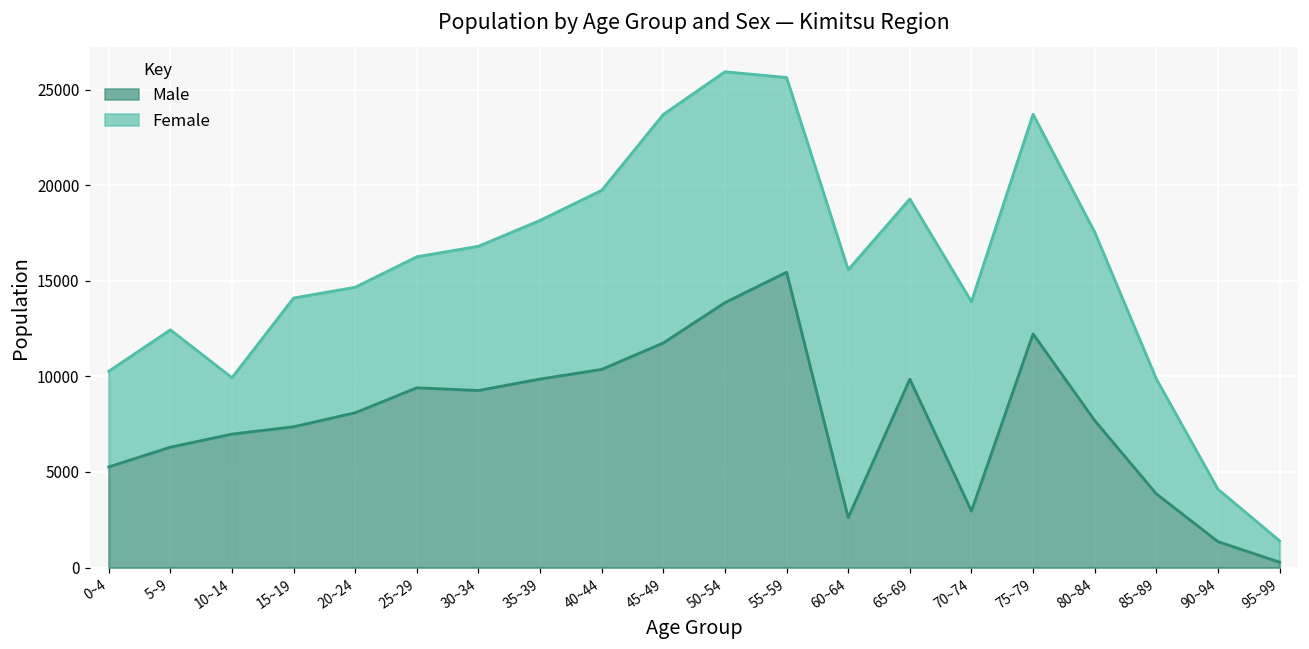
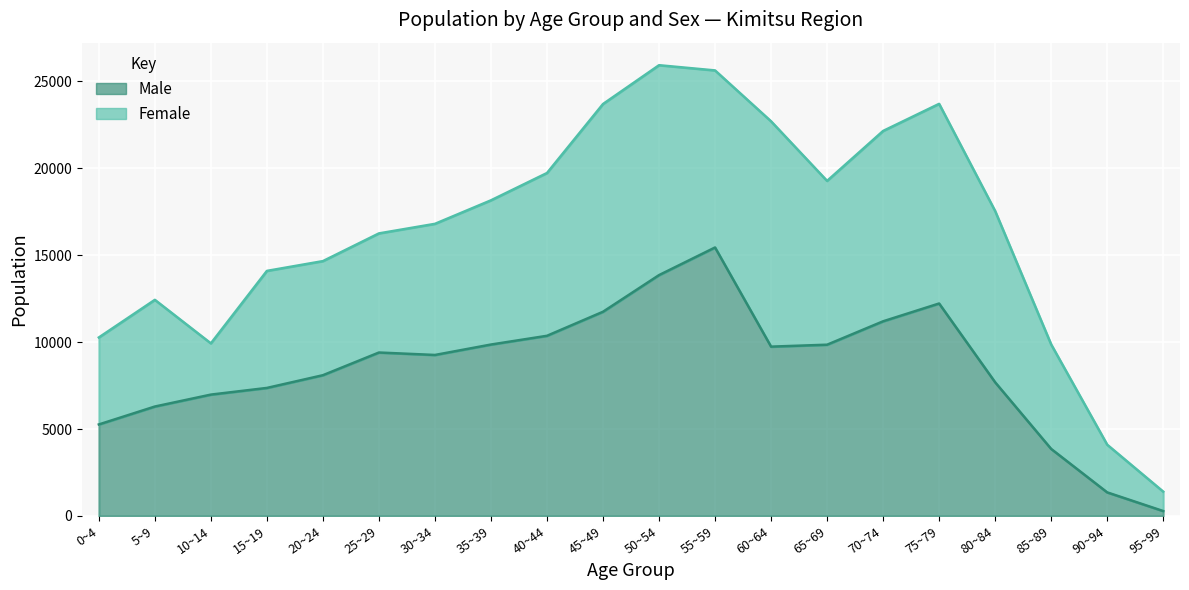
Male, 60~64: 2600 -> 9700
Male, 70~74: 3000 -> 11200
